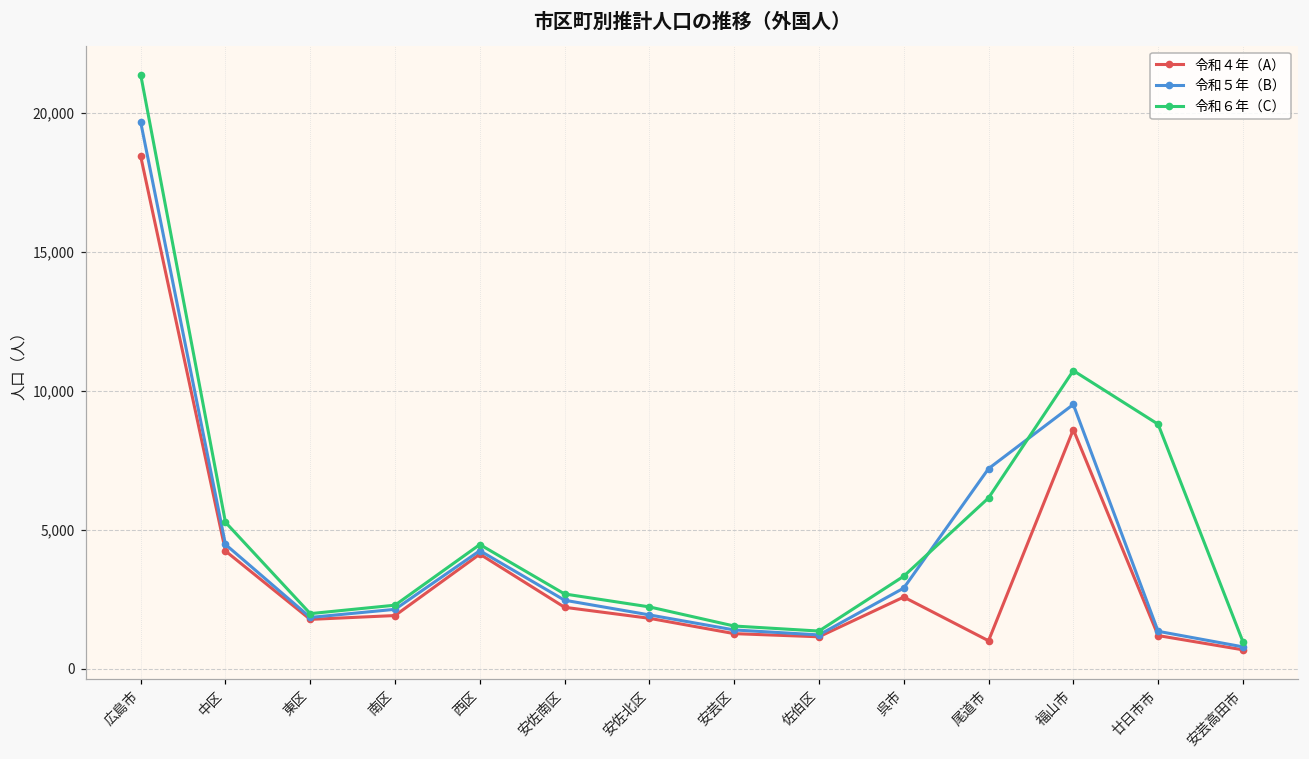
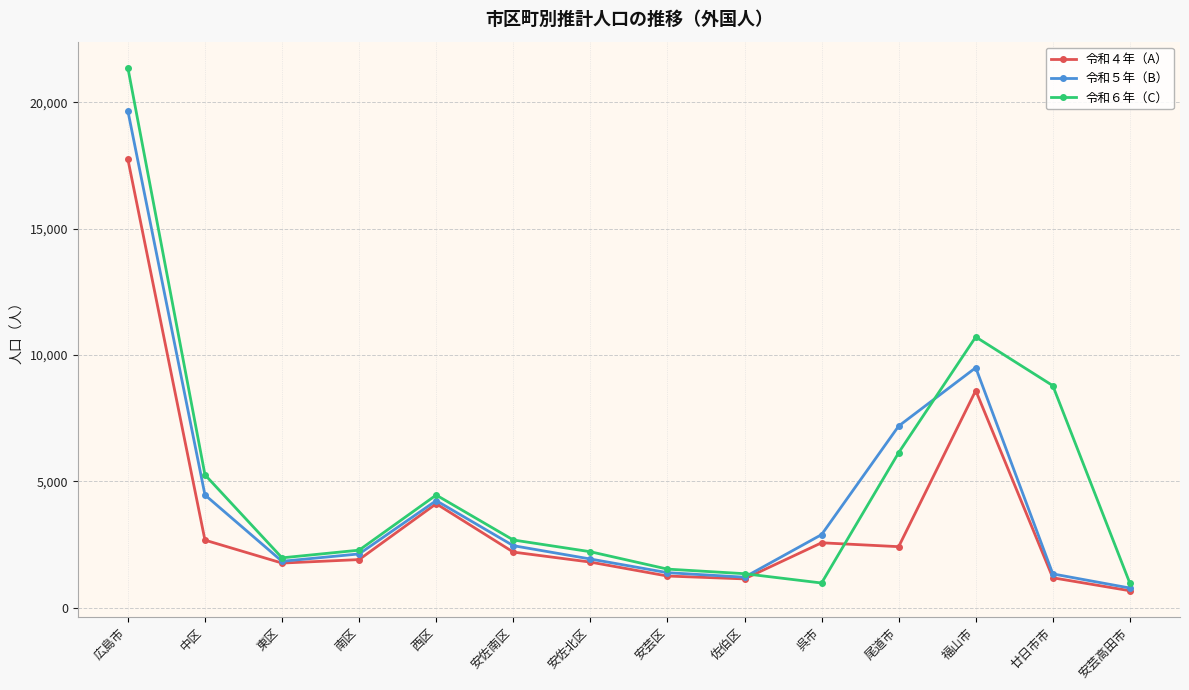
令和４年（A）, 広島市: 18,400 -> 17,800
令和４年（A）, 中区: 4,200 -> 2,700
令和６年（C）, 呉市: 3,300 -> 1,000
令和４年（A）, 尾道市: 1,000 -> 2,400
